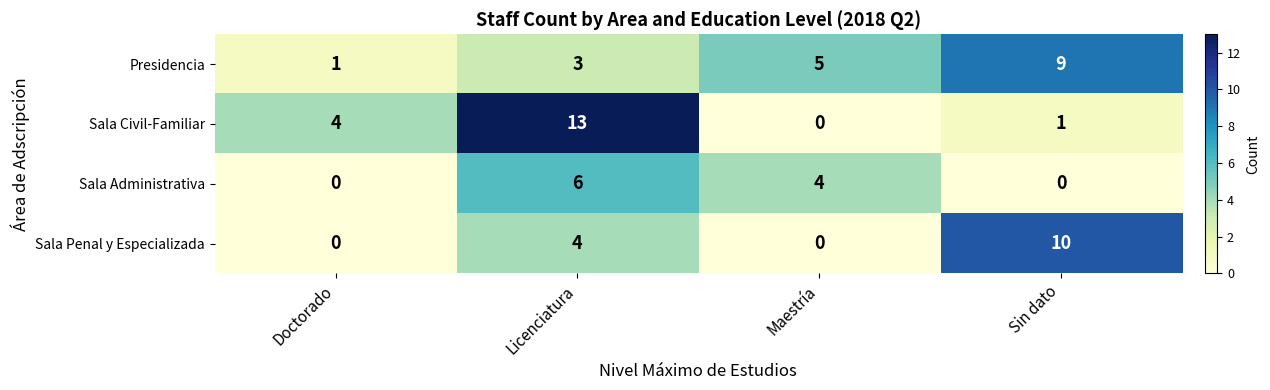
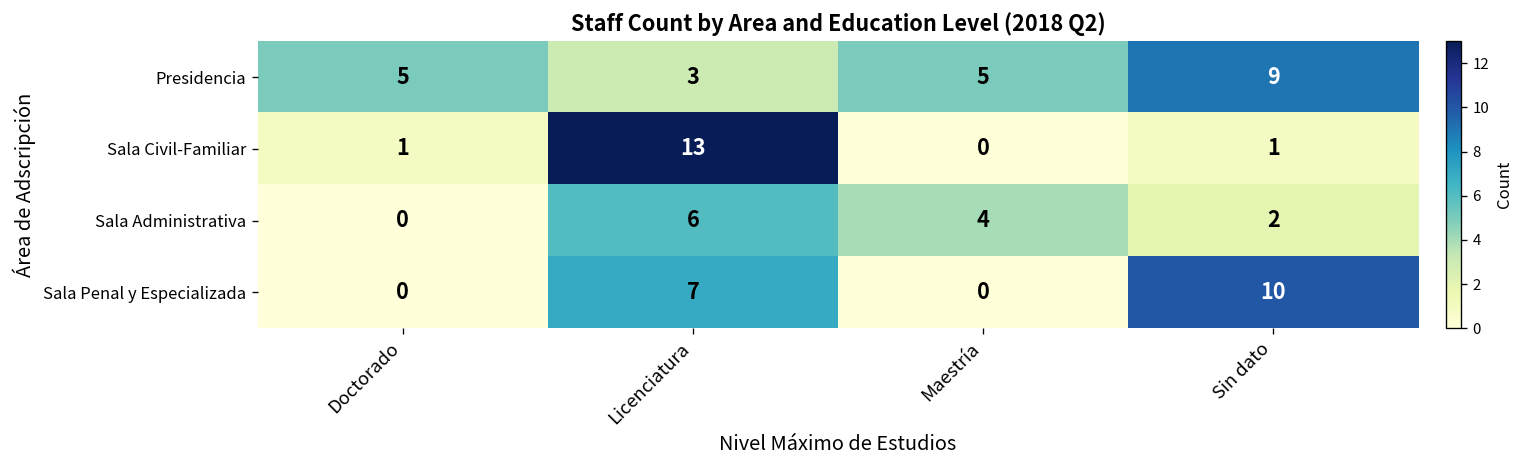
Presidencia, Doctorado: 1 -> 5
Sala Civil-Familiar, Doctorado: 4 -> 1
Sala Administrativa, Sin dato: 0 -> 2
Sala Penal y Especializada, Licenciatura: 4 -> 7
